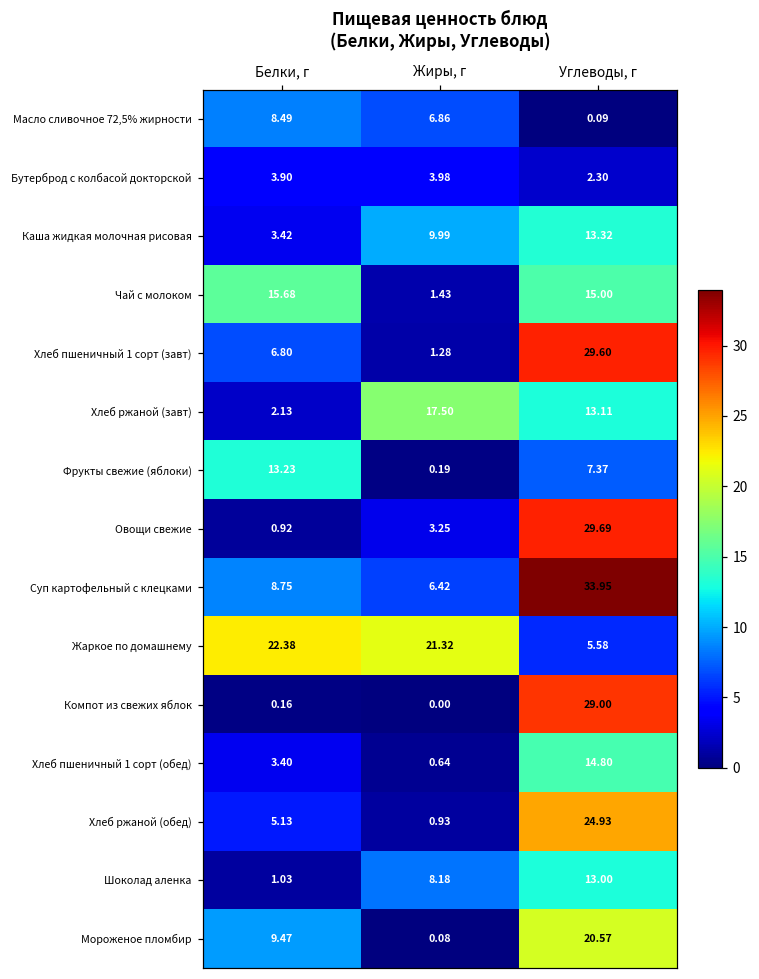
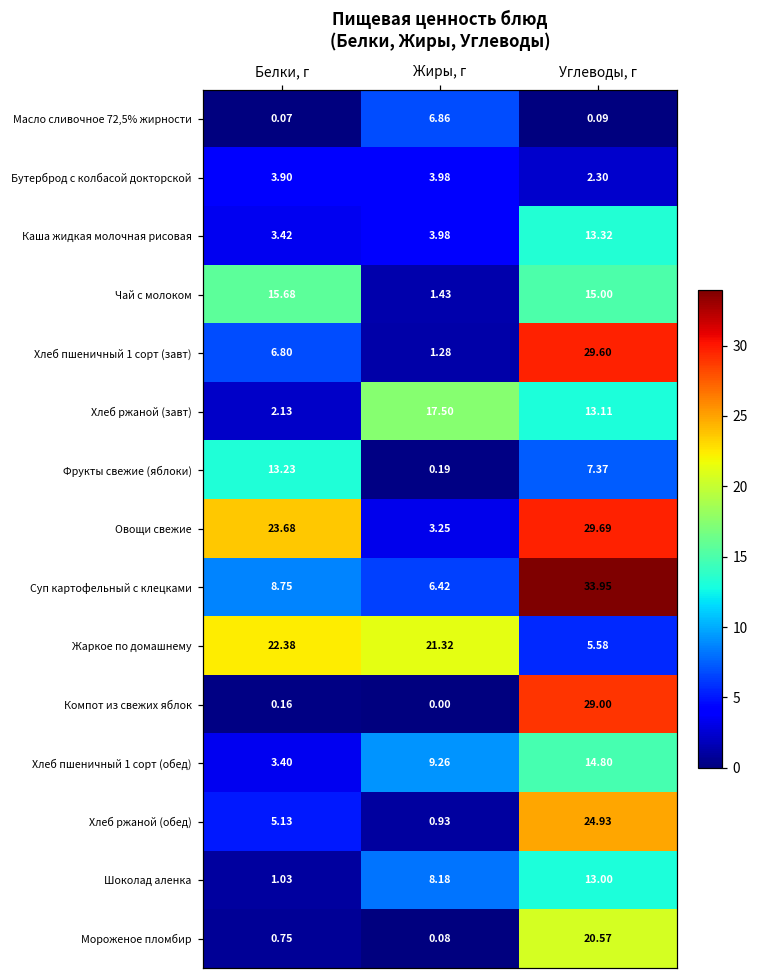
Масло сливочное 72,5% жирности, Белки, г: 8.49 -> 0.07
Каша жидкая молочная рисовая, Жиры, г: 9.99 -> 3.98
Овощи свежие, Белки, г: 0.92 -> 23.68
Хлеб пшеничный 1 сорт (обед), Жиры, г: 0.64 -> 9.26
Мороженое пломбир, Белки, г: 9.47 -> 0.75
